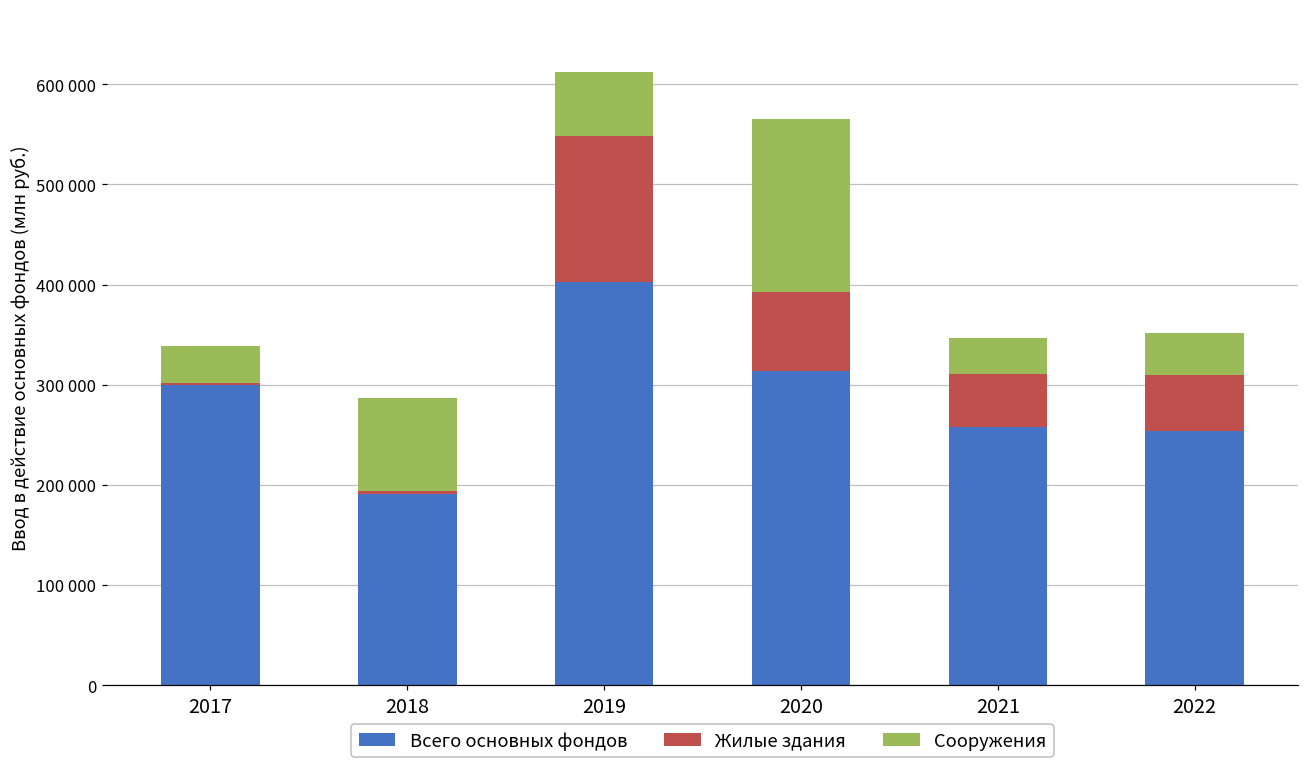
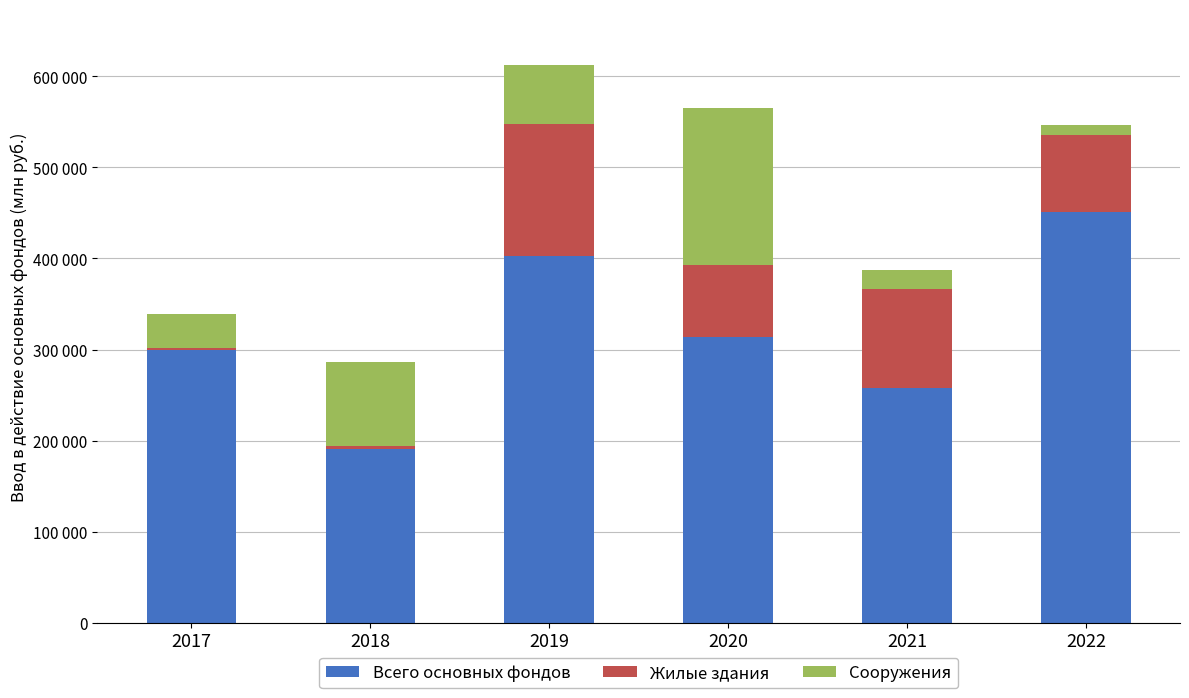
Жилые здания, 2021: 50000 -> 110000
Сооружения, 2021: 40000 -> 20000
Всего основных фондов, 2022: 250000 -> 450000
Жилые здания, 2022: 60000 -> 80000
Сооружения, 2022: 40000 -> 10000
